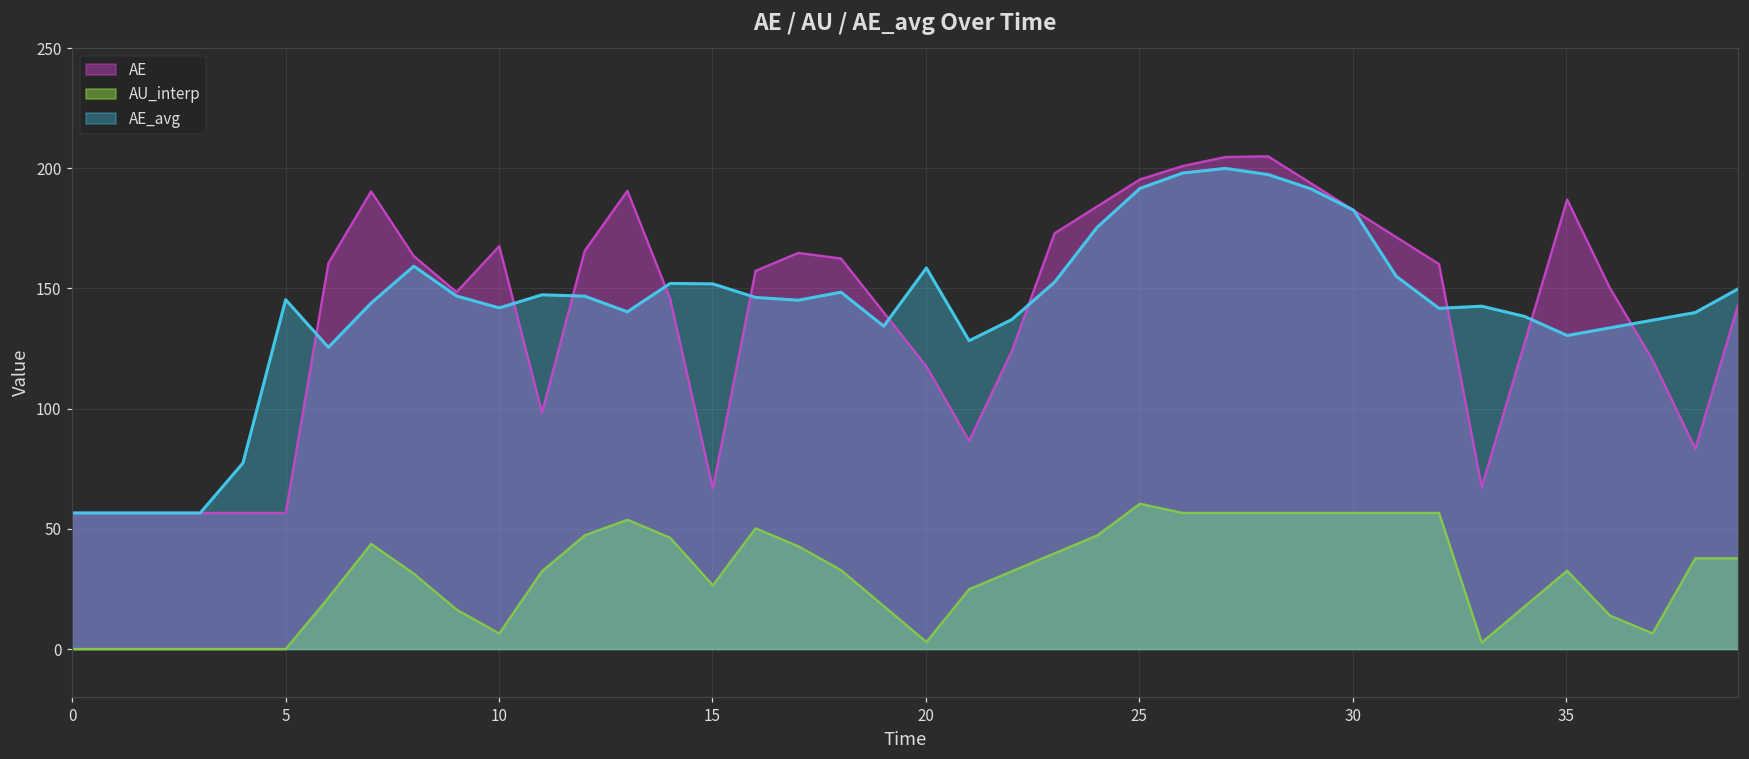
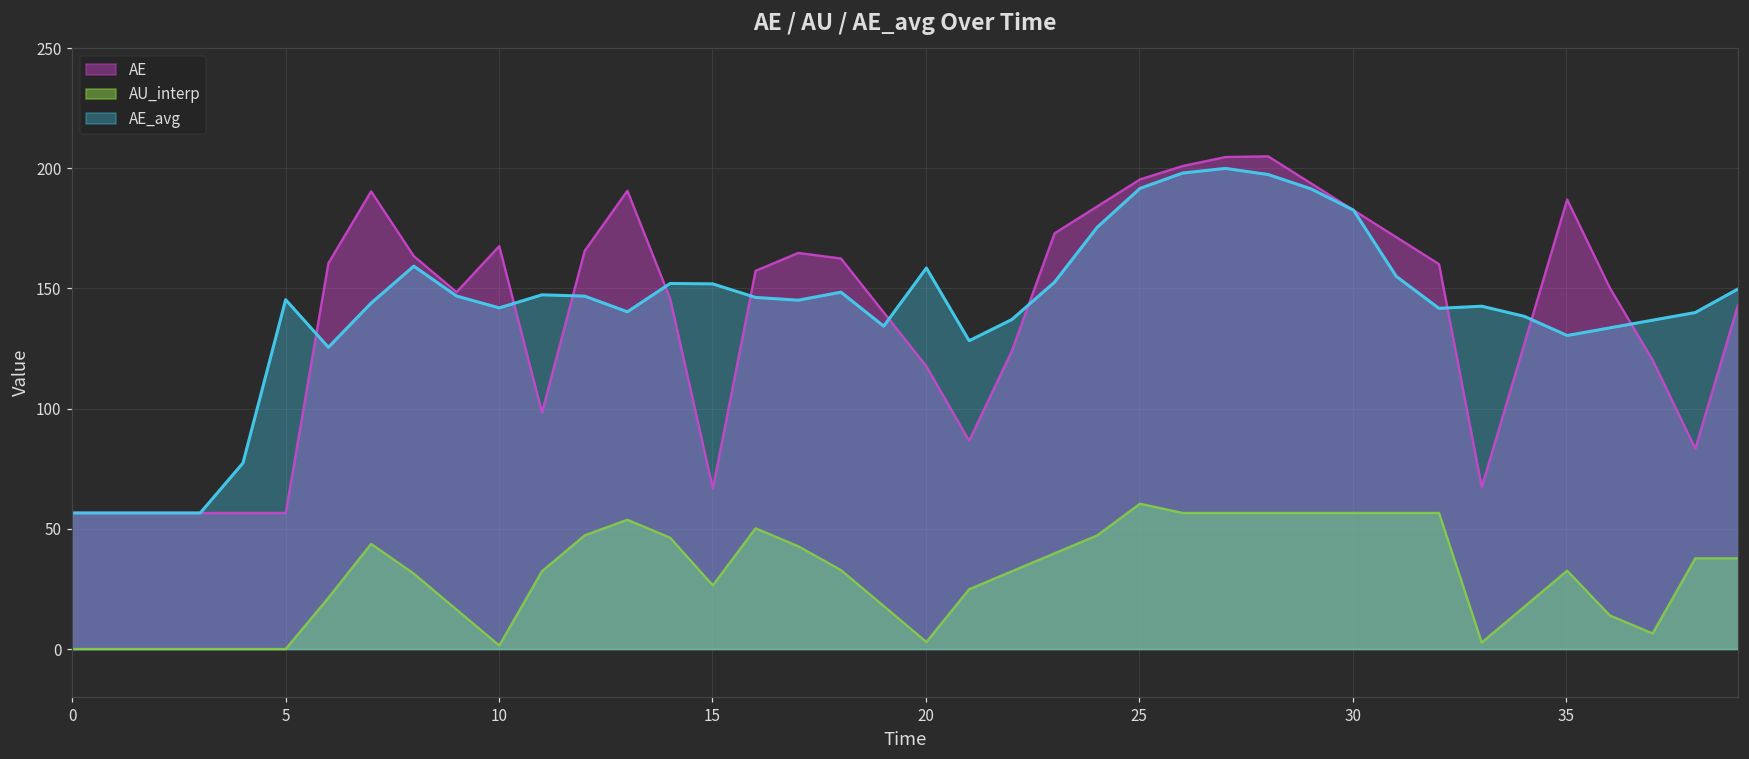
AU_interp, 10: 6 -> 1
